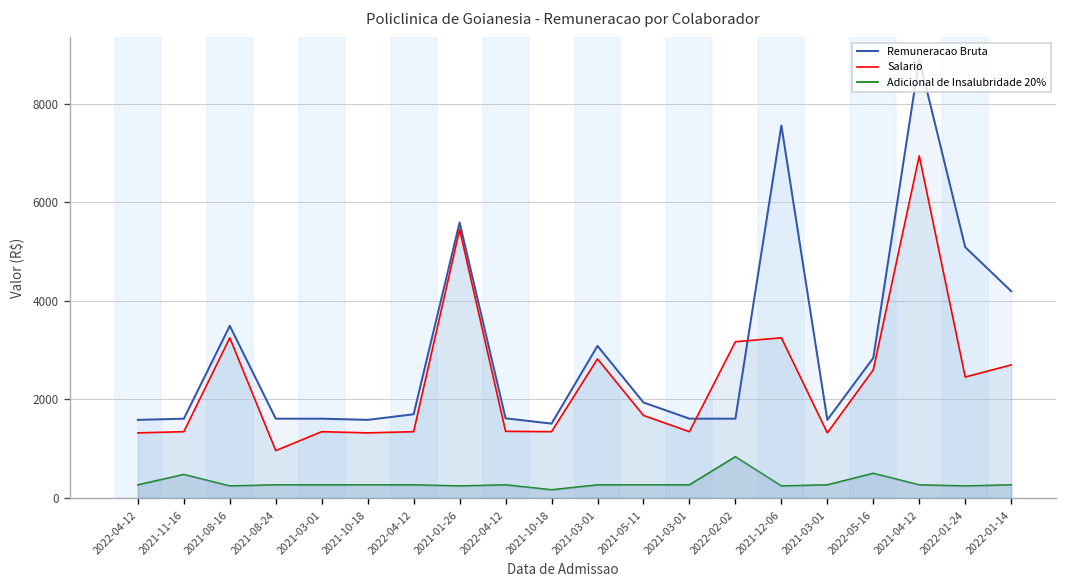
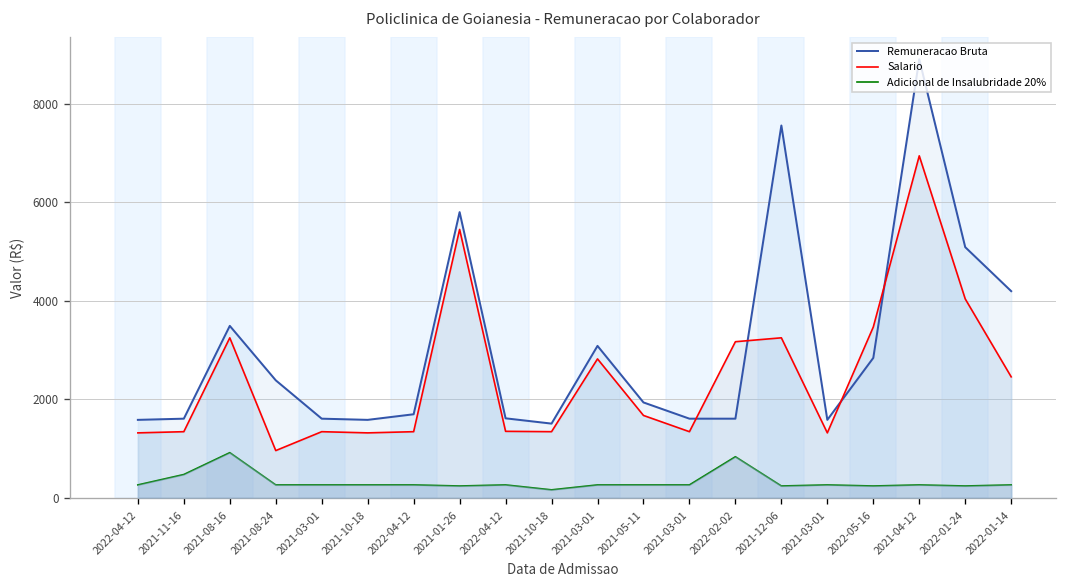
Adicional de Insalubridade 20%, 2021-08-16: 200 -> 900
Remuneracao Bruta, 2021-08-24: 1600 -> 2400
Remuneracao Bruta, 2021-01-26: 5600 -> 5800
Salario, 2022-05-16: 2600 -> 3500
Adicional de Insalubridade 20%, 2022-05-16: 500 -> 200
Salario, 2022-01-24: 2500 -> 4000
Salario, 2022-01-14: 2700 -> 2500
